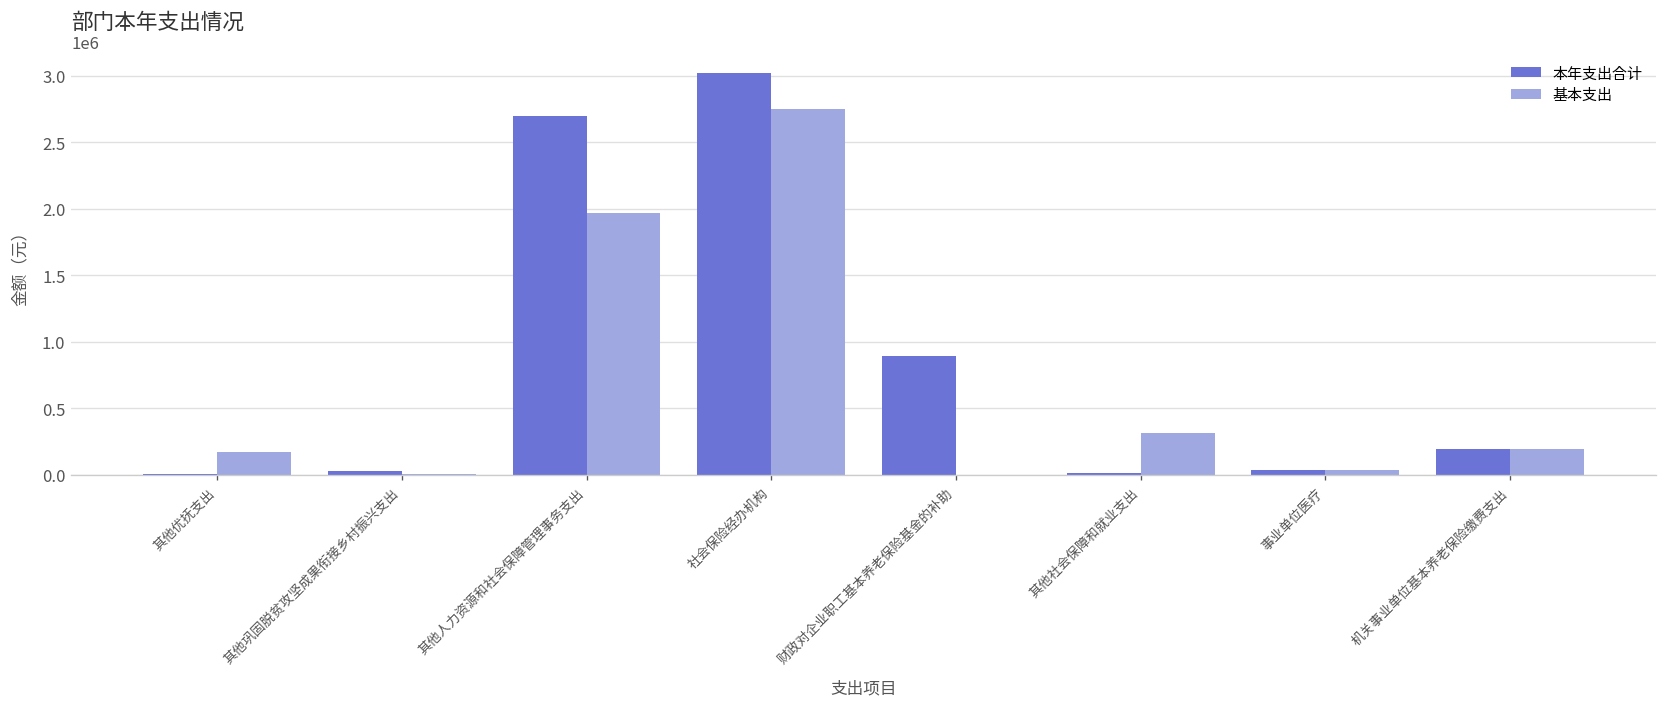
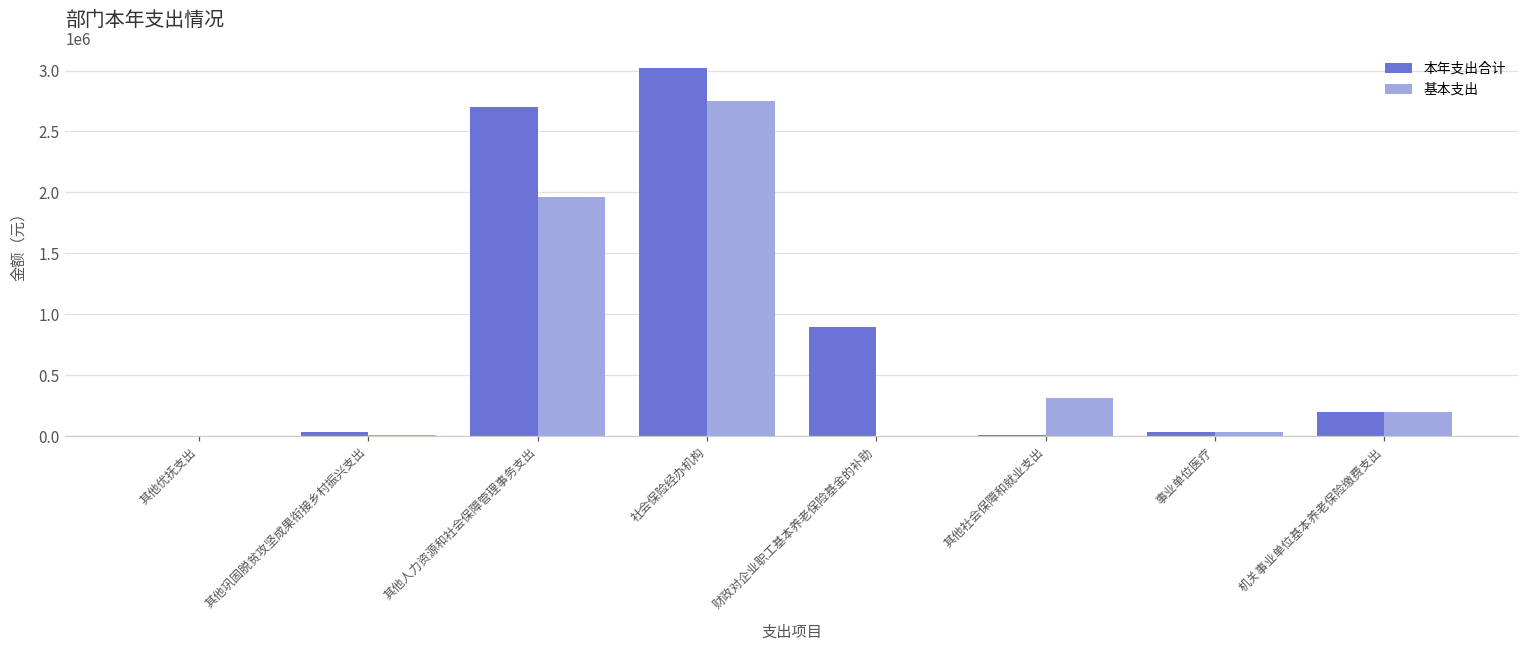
基本支出, 其他优抚支出: 170000 -> 0
